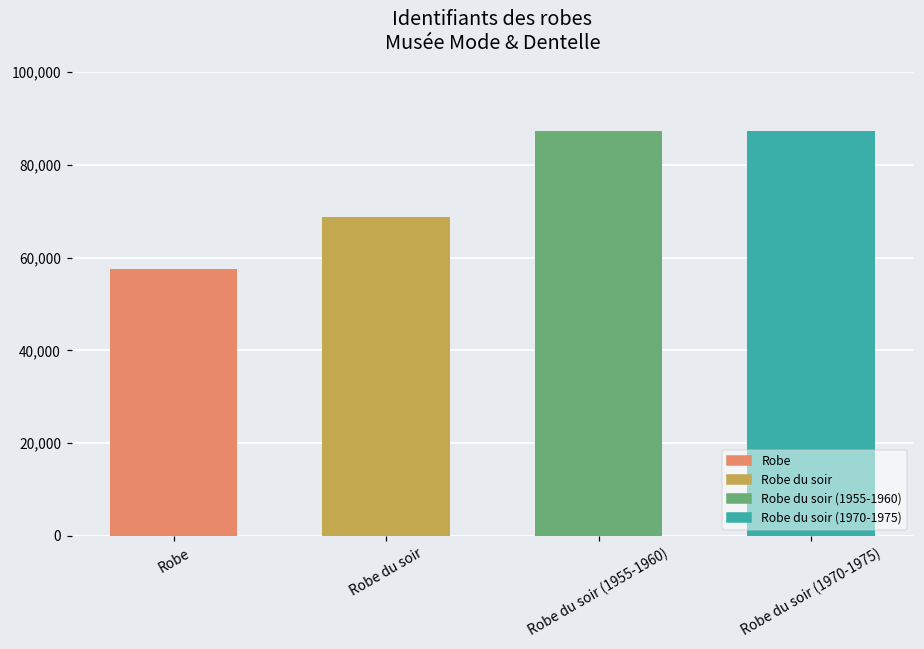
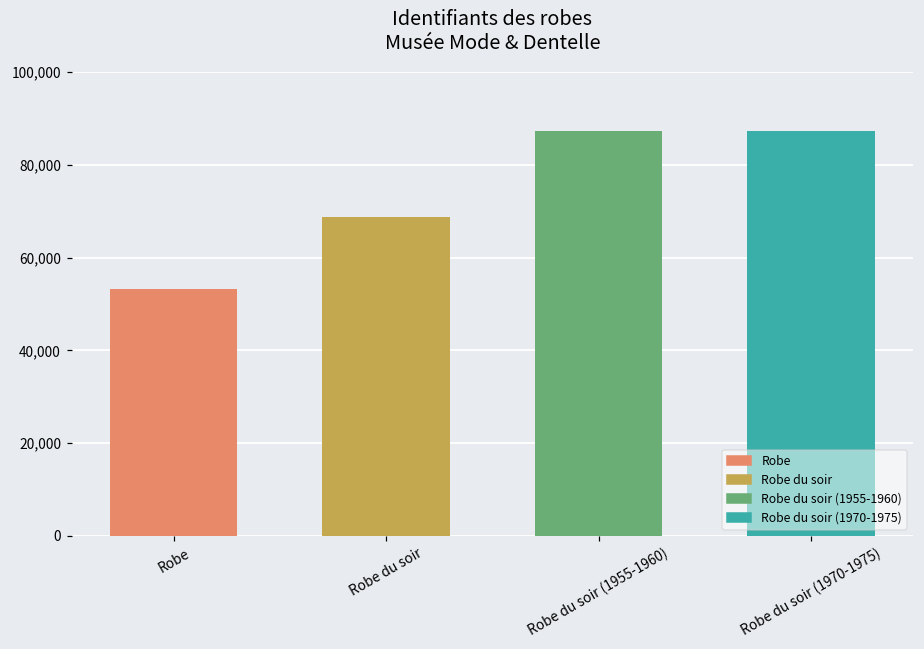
Robe: 58,000 -> 53,000
